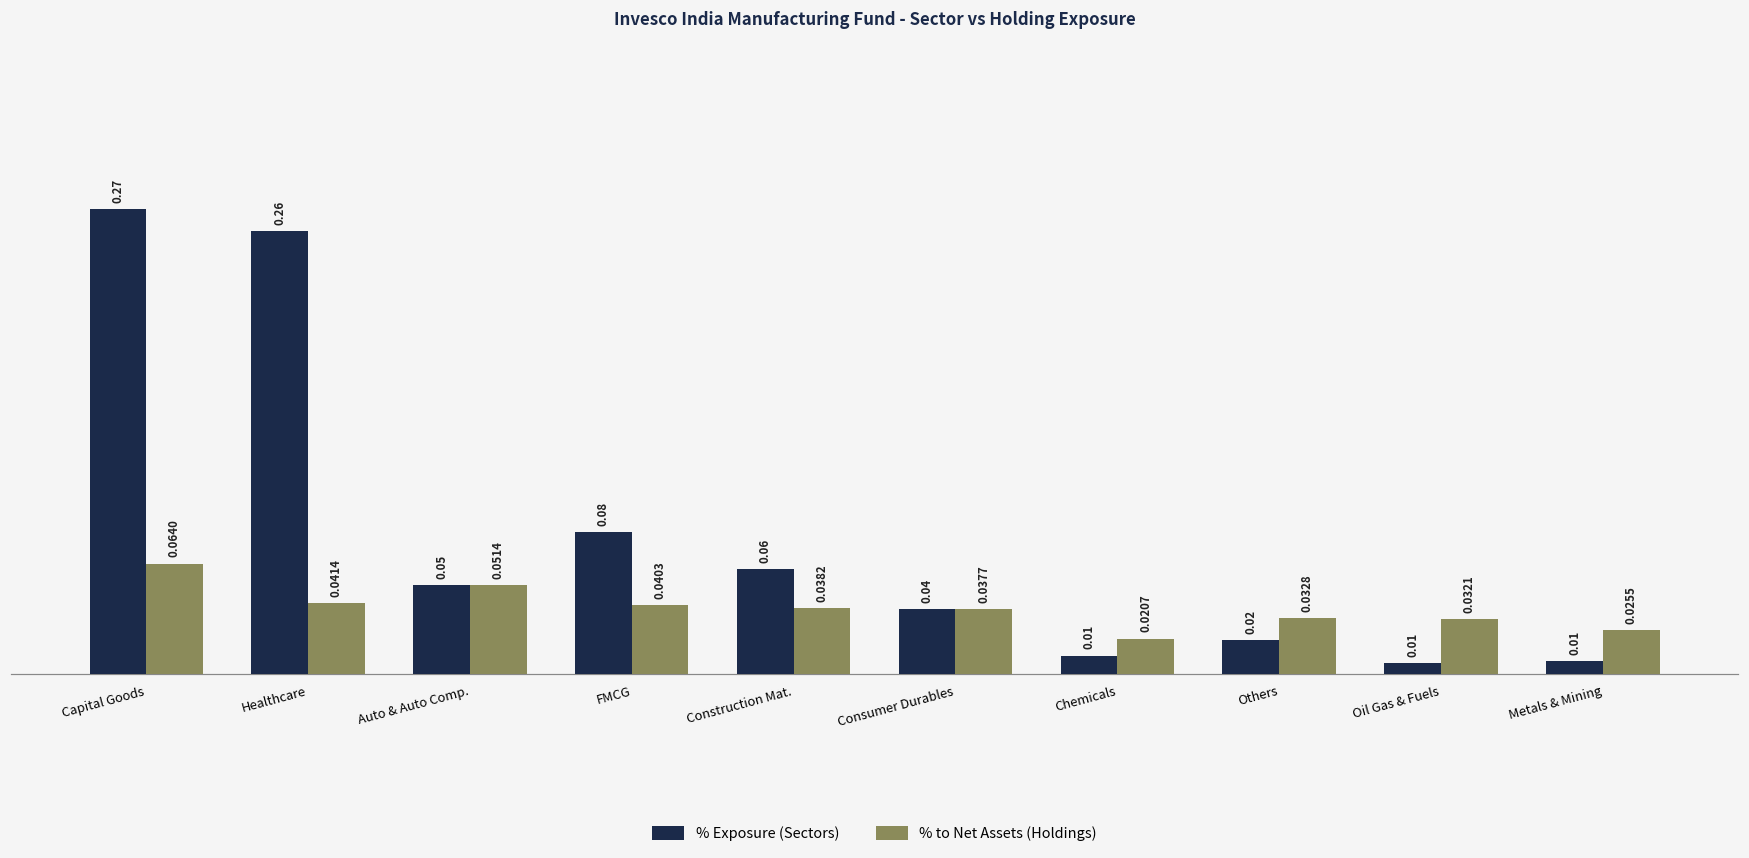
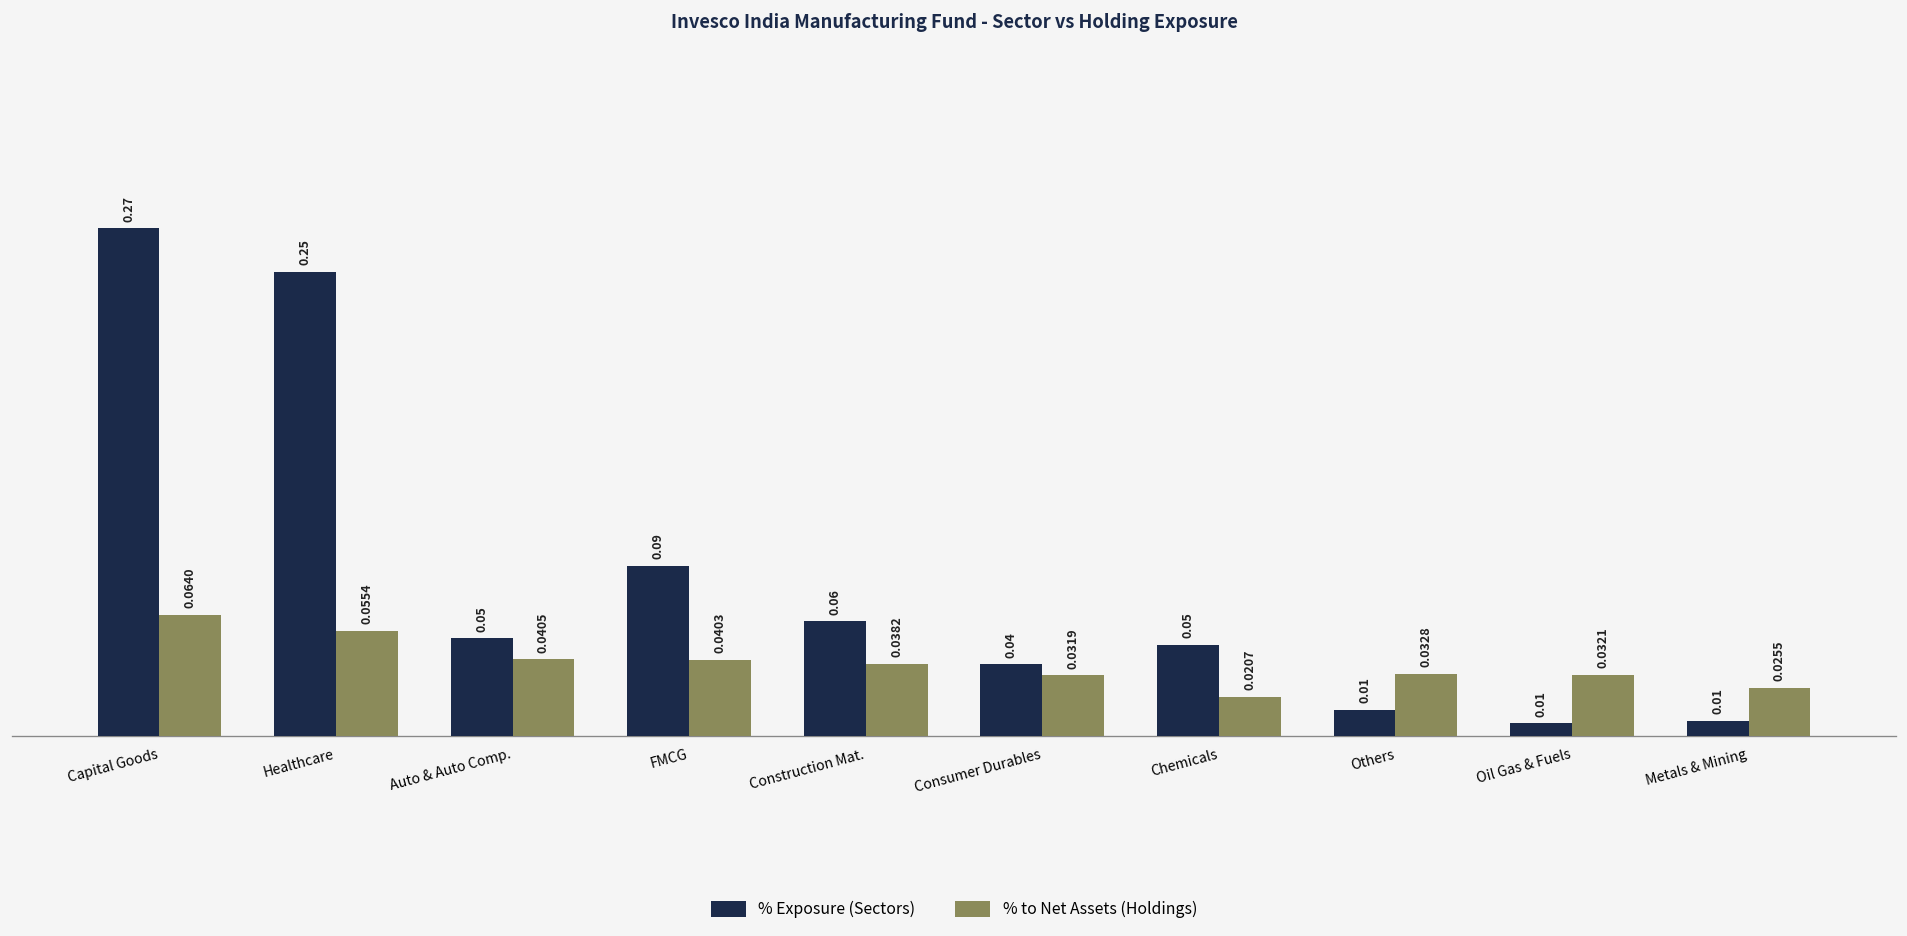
% Exposure (Sectors), Healthcare: 0.26 -> 0.25
% to Net Assets (Holdings), Healthcare: 0.0414 -> 0.0554
% to Net Assets (Holdings), Auto & Auto Comp.: 0.0514 -> 0.0405
% Exposure (Sectors), FMCG: 0.08 -> 0.09
% to Net Assets (Holdings), Consumer Durables: 0.0377 -> 0.0319
% Exposure (Sectors), Chemicals: 0.01 -> 0.05
% Exposure (Sectors), Others: 0.02 -> 0.01
